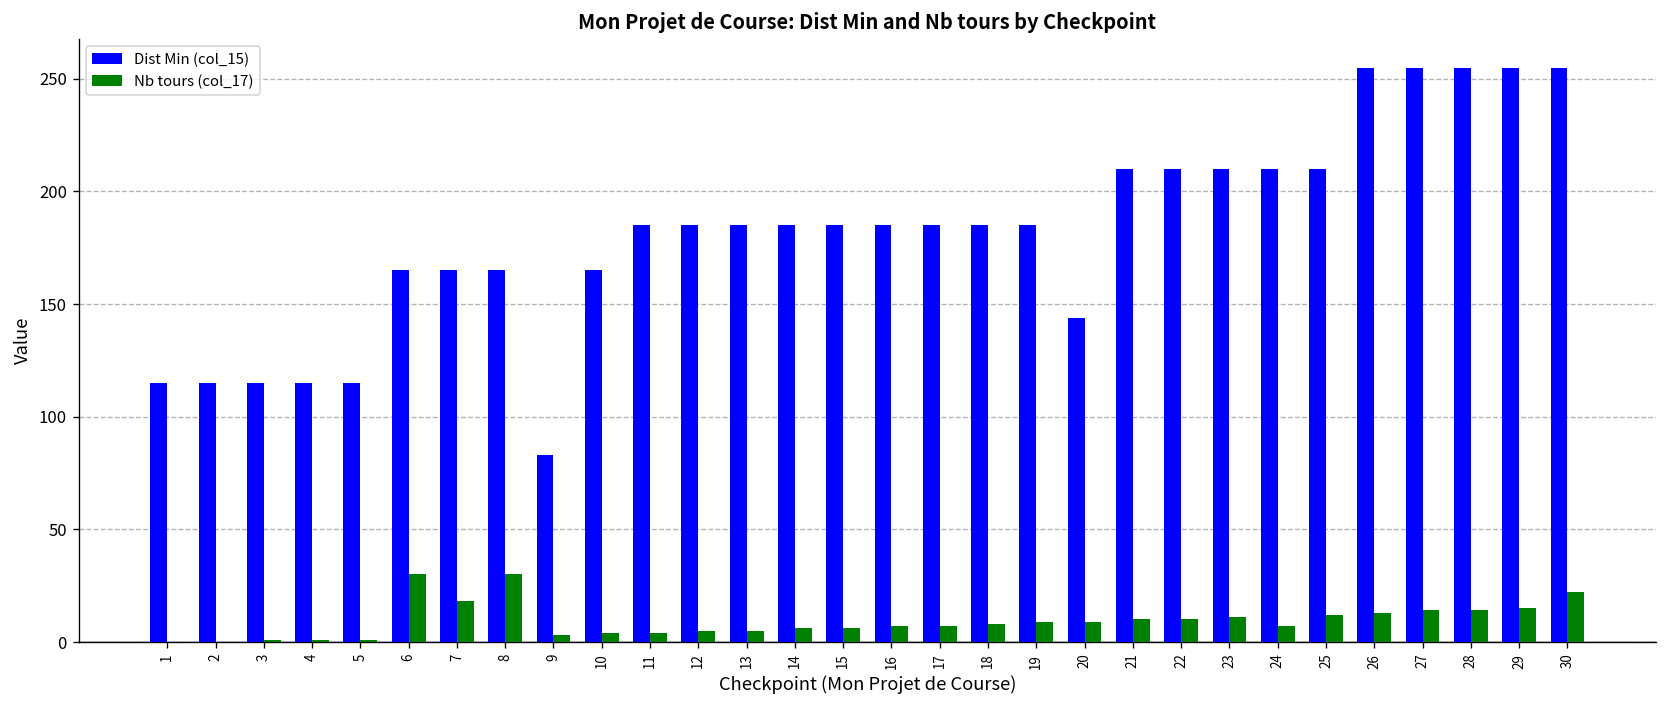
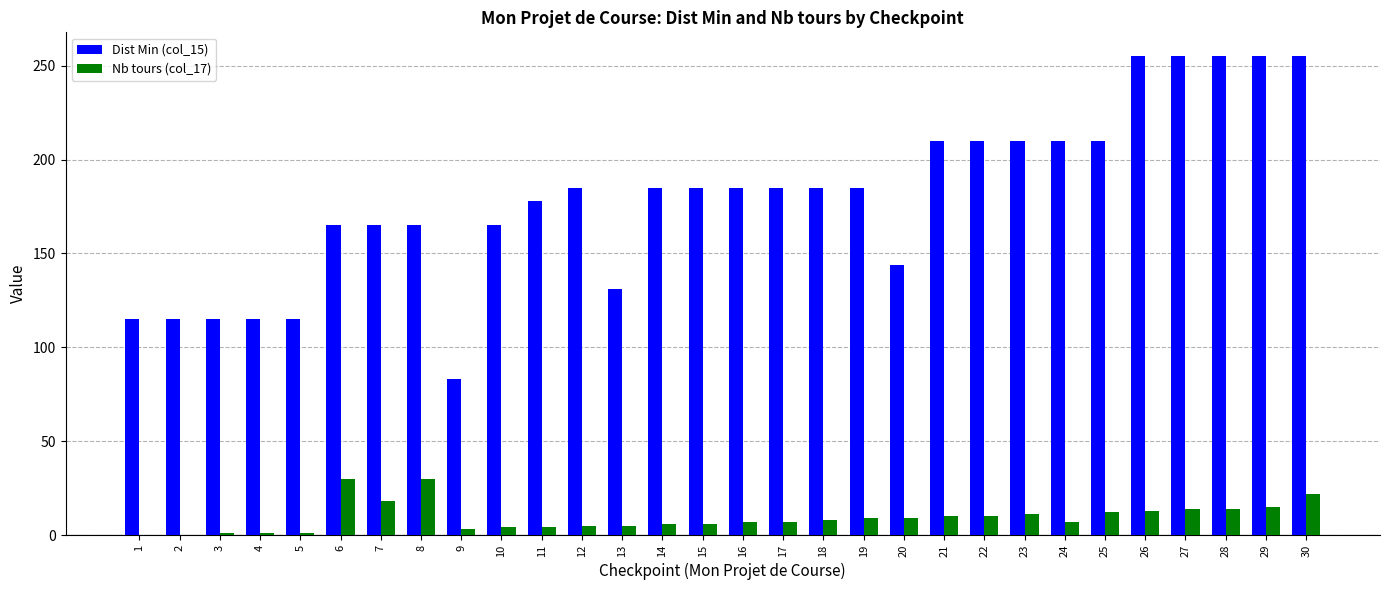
Dist Min (col_15), 11: 185 -> 178
Dist Min (col_15), 13: 185 -> 131
